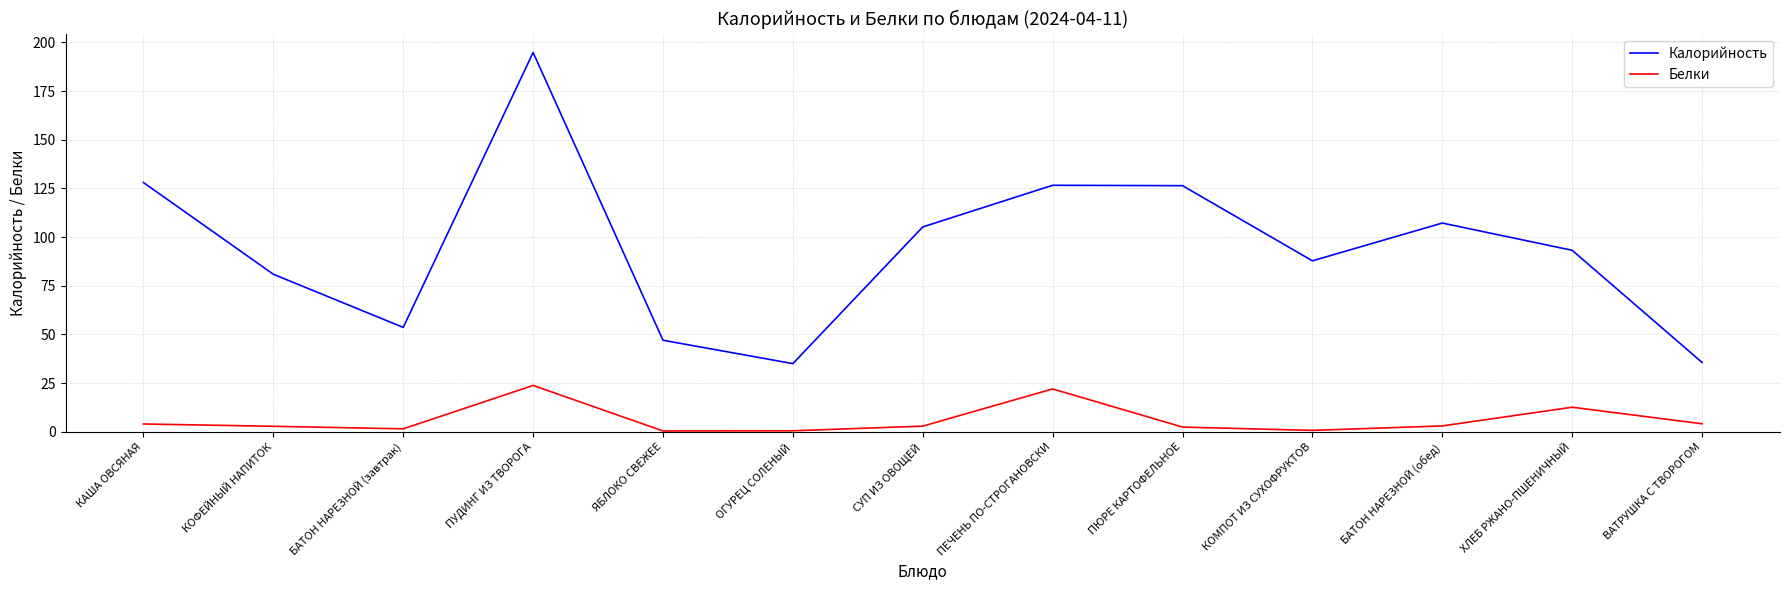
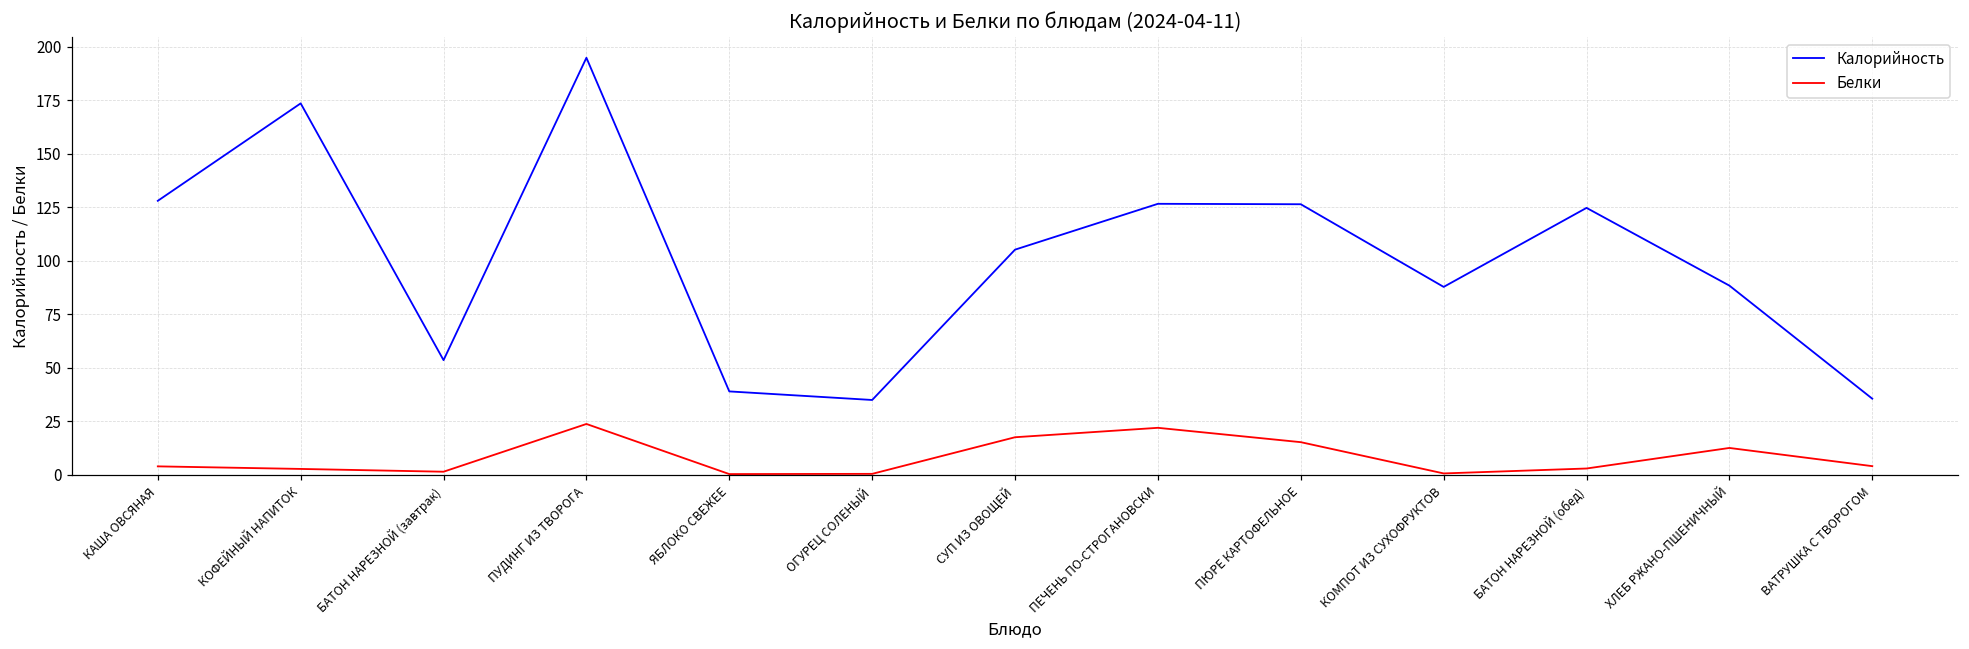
Калорийность, КОФЕЙНЫЙ НАПИТОК: 81 -> 174
Калорийность, ЯБЛОКО СВЕЖЕЕ: 47 -> 39
Белки, СУП ИЗ ОВОЩЕЙ: 3 -> 18
Белки, ПЮРЕ КАРТОФЕЛЬНОЕ: 2 -> 15
Калорийность, БАТОН НАРЕЗНОЙ (обед): 107 -> 125
Калорийность, ХЛЕБ РЖАНО-ПШЕНИЧНЫЙ: 93 -> 88
